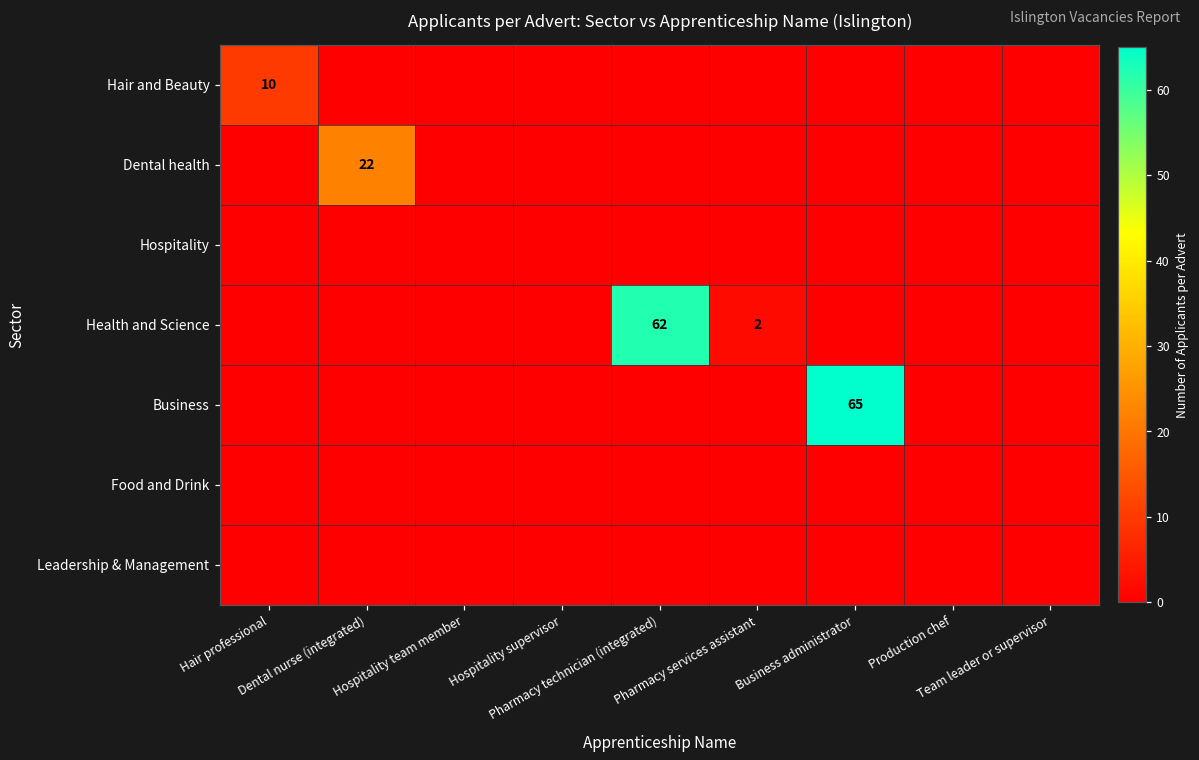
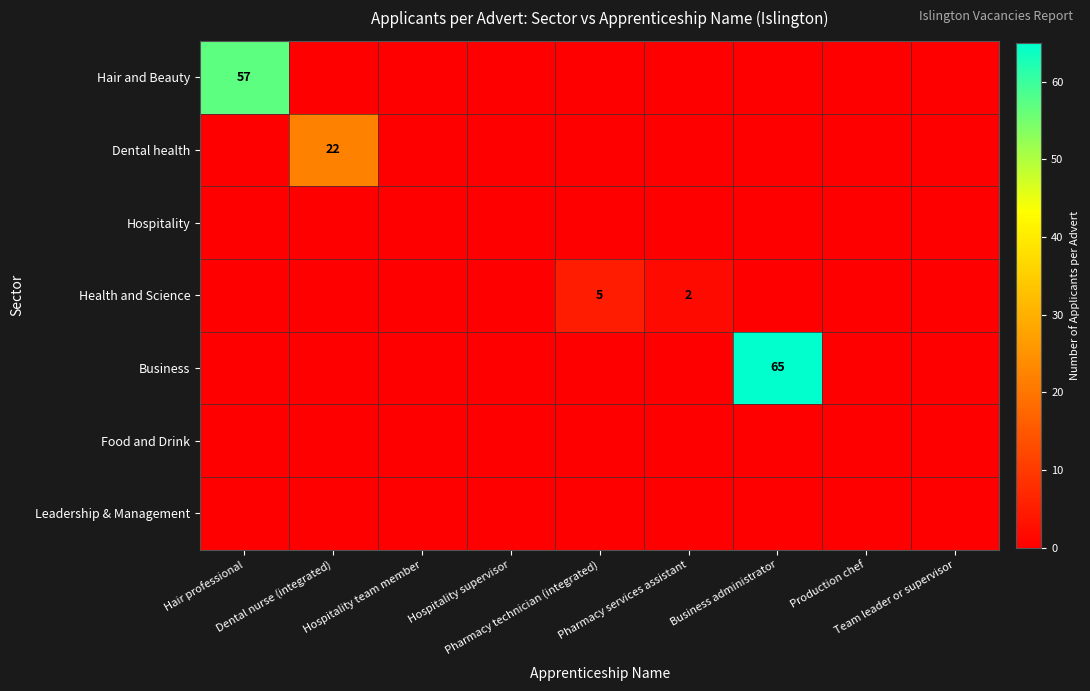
Hair and Beauty, Hair professional: 10 -> 57
Health and Science, Pharmacy technician (integrated): 62 -> 5
